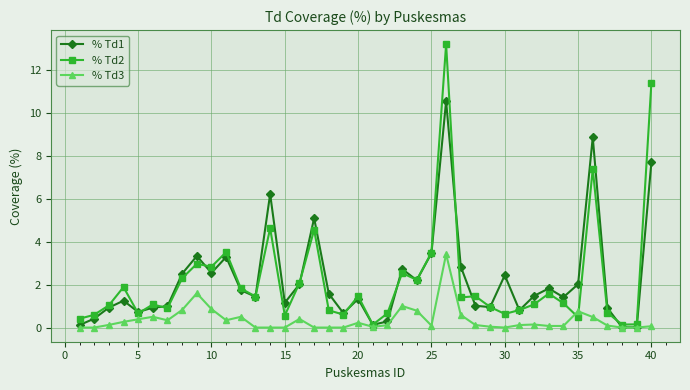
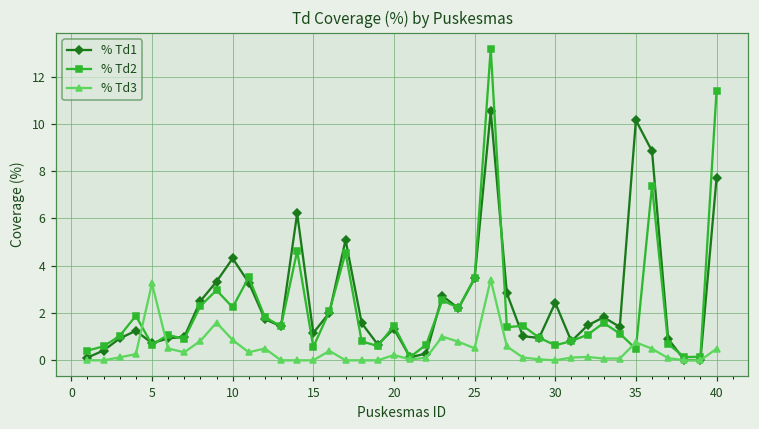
% Td3, 5: 0.4 -> 3.2
% Td1, 10: 2.5 -> 4.3
% Td2, 10: 2.8 -> 2.2
% Td3, 25: 0.1 -> 0.5
% Td1, 35: 2.0 -> 10.2
% Td3, 40: 0.1 -> 0.5
